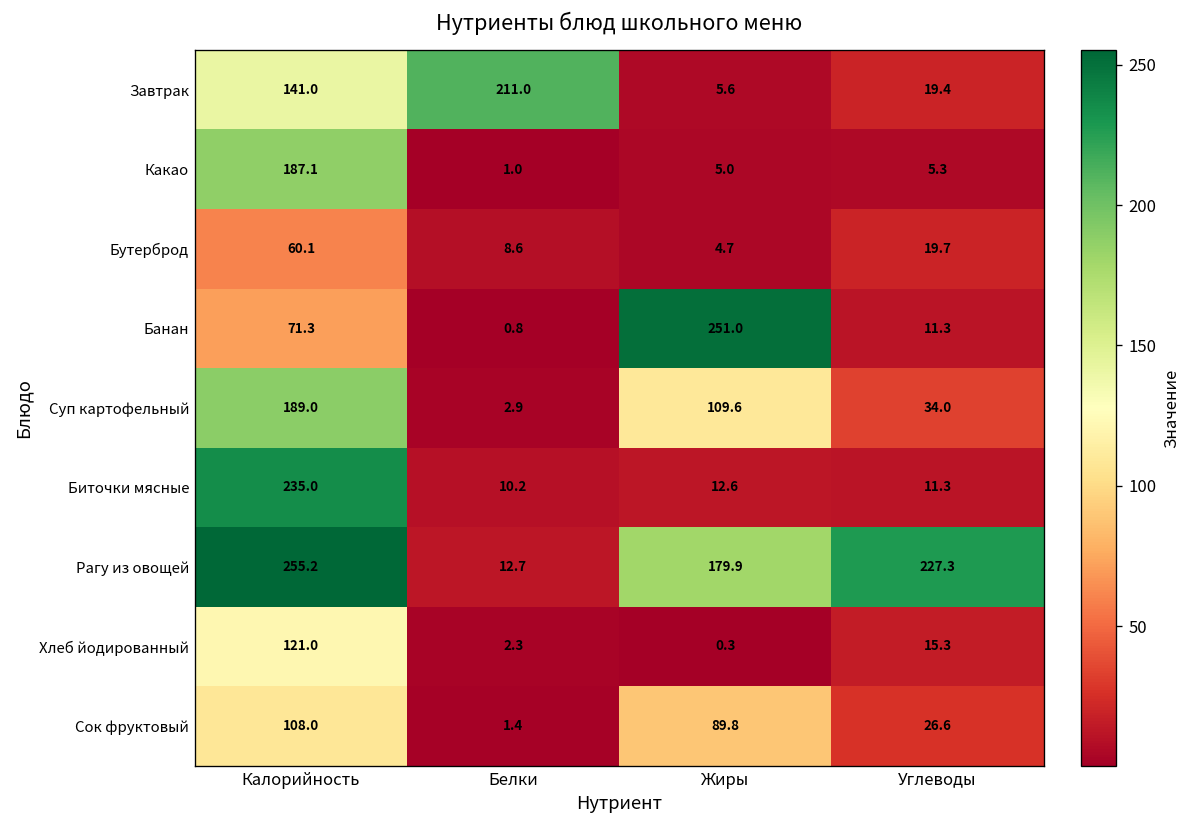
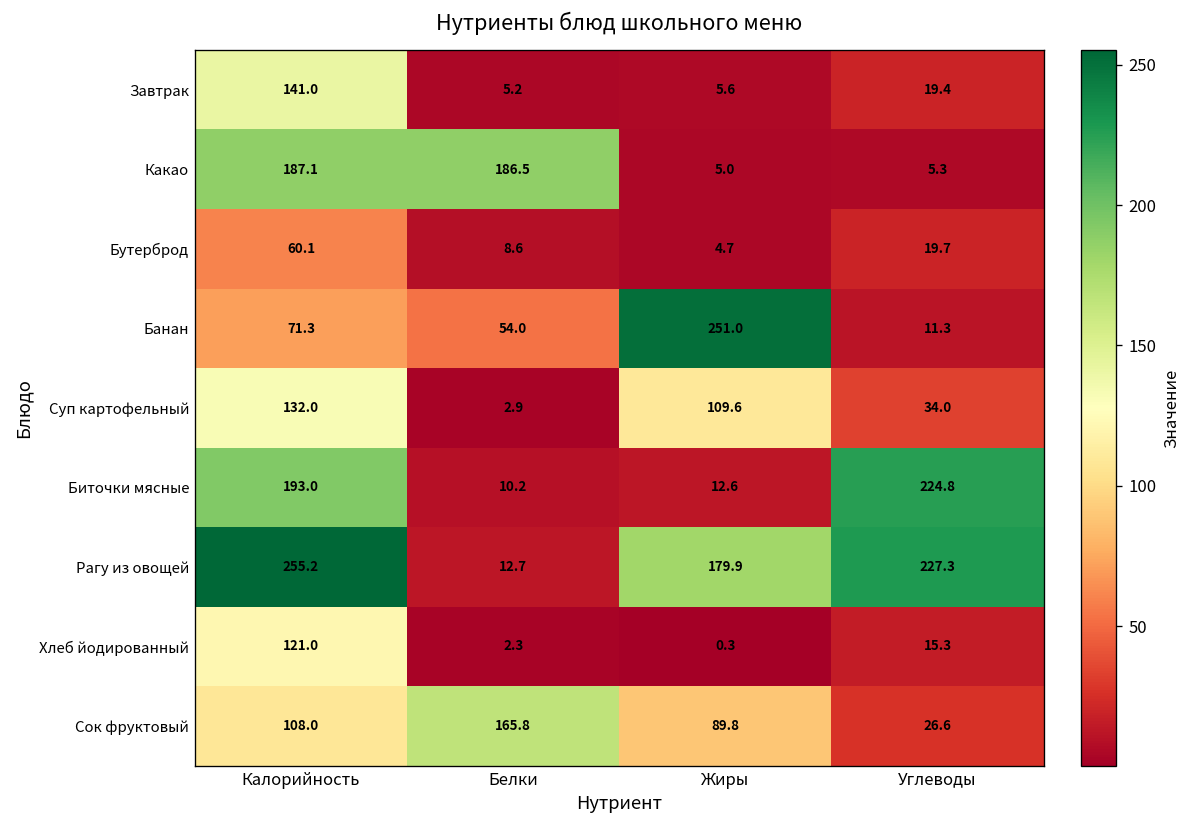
Завтрак, Белки: 211.0 -> 5.2
Какао, Белки: 1.0 -> 186.5
Банан, Белки: 0.8 -> 54.0
Суп картофельный, Калорийность: 189.0 -> 132.0
Биточки мясные, Калорийность: 235.0 -> 193.0
Биточки мясные, Углеводы: 11.3 -> 224.8
Сок фруктовый, Белки: 1.4 -> 165.8
